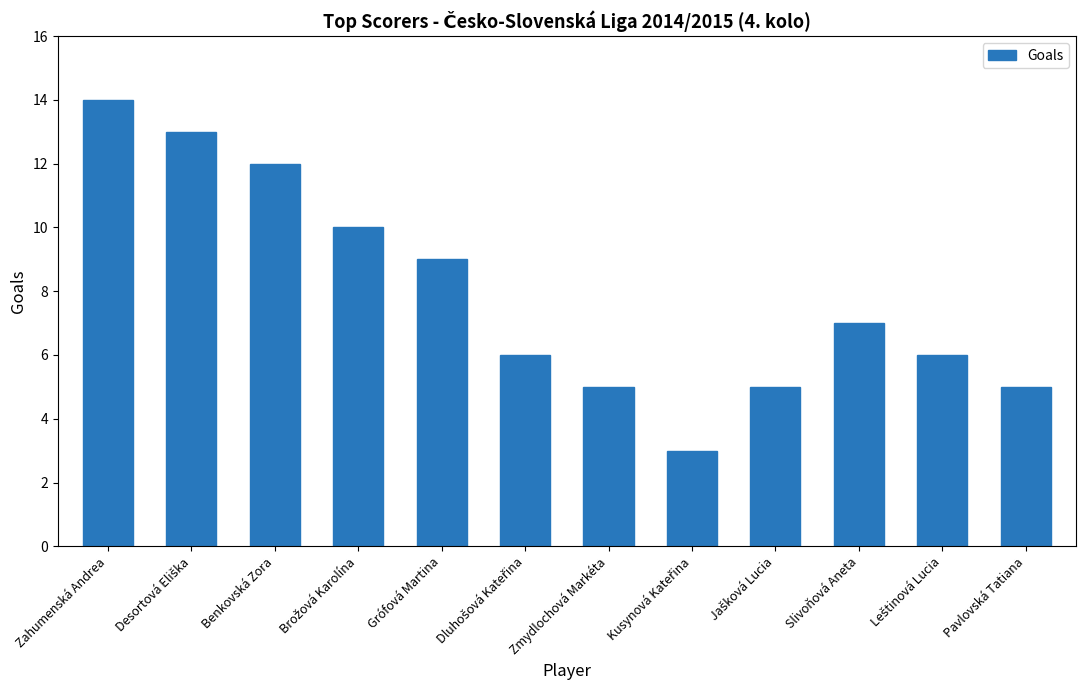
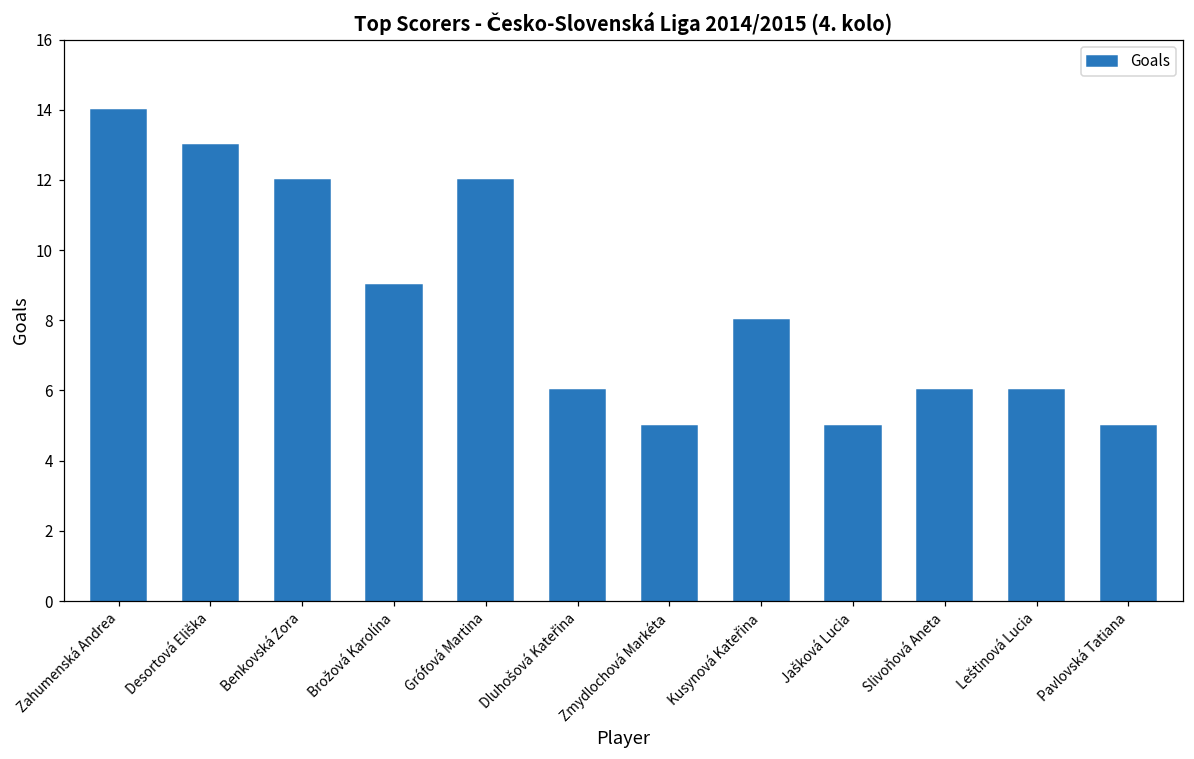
Brožová Karolína: 10 -> 9
Grófová Martina: 9 -> 12
Kusynová Kateřina: 3 -> 8
Slivoňová Aneta: 7 -> 6
